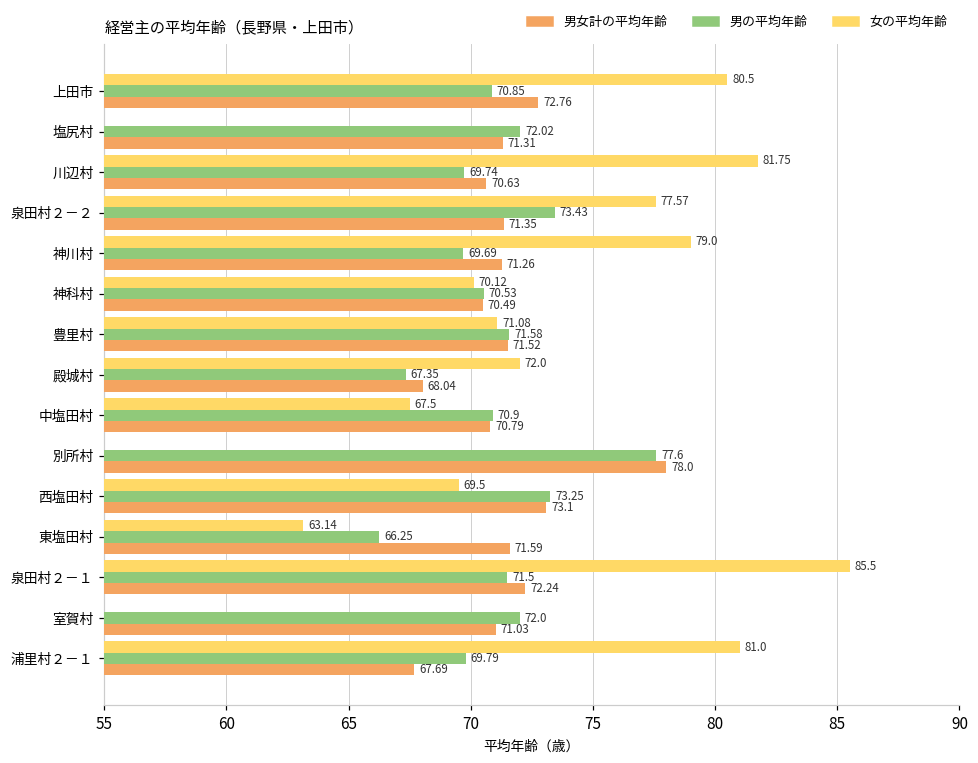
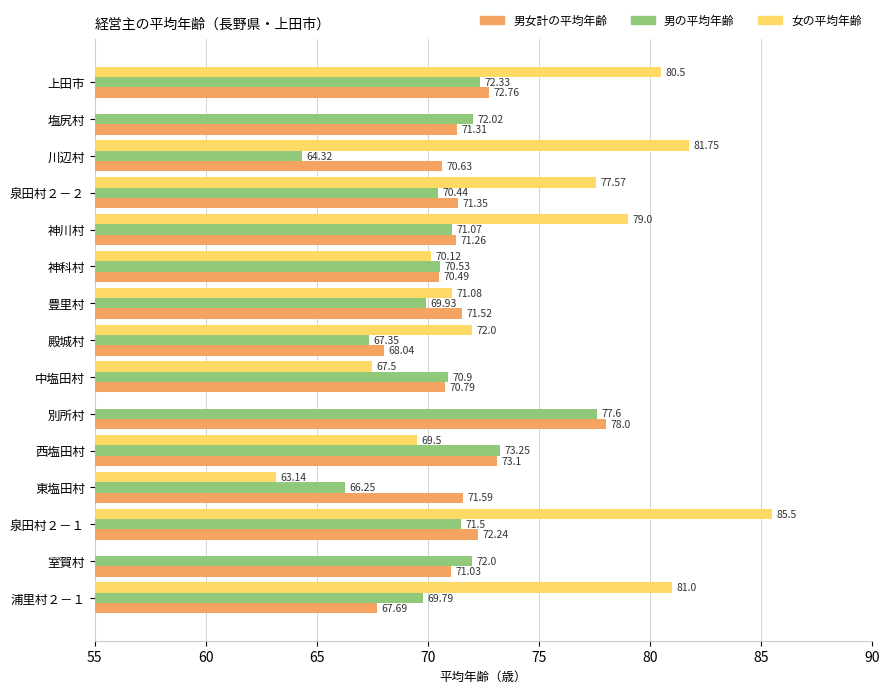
男の平均年齢, 上田市: 70.85 -> 72.33
男の平均年齢, 川辺村: 69.74 -> 64.32
男の平均年齢, 泉田村２－２: 73.43 -> 70.44
男の平均年齢, 神川村: 69.69 -> 71.07
男の平均年齢, 豊里村: 71.58 -> 69.93
